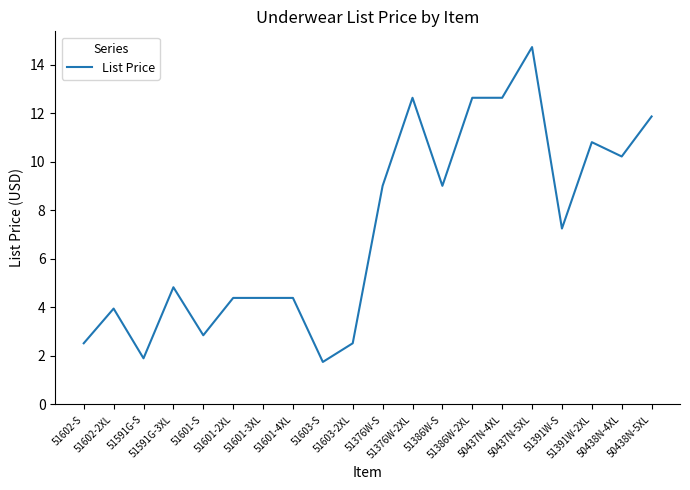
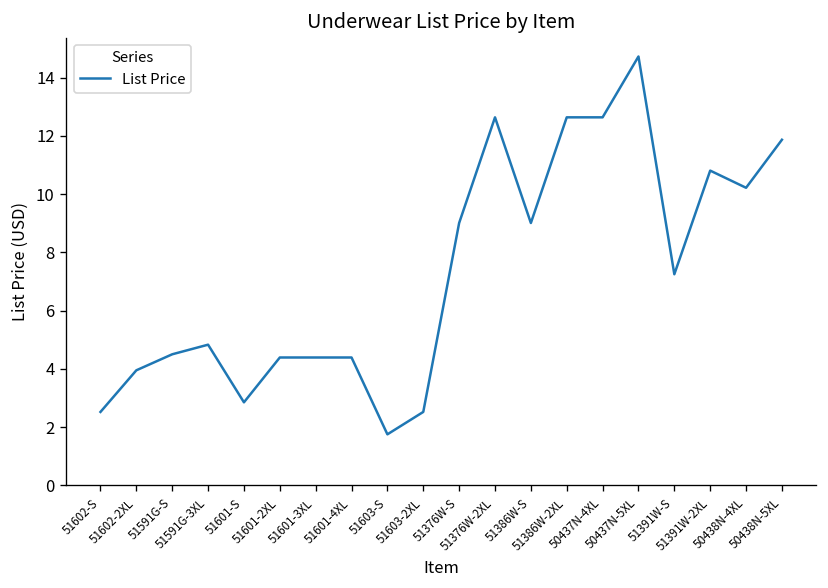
51591G-S: 1.9 -> 4.5
